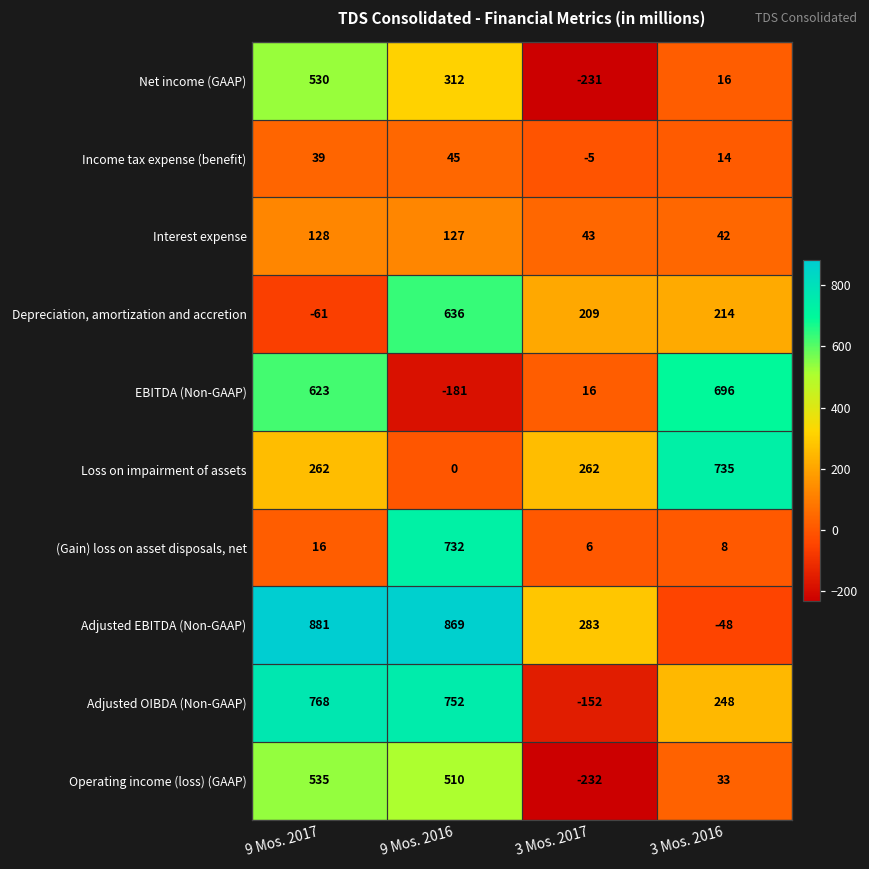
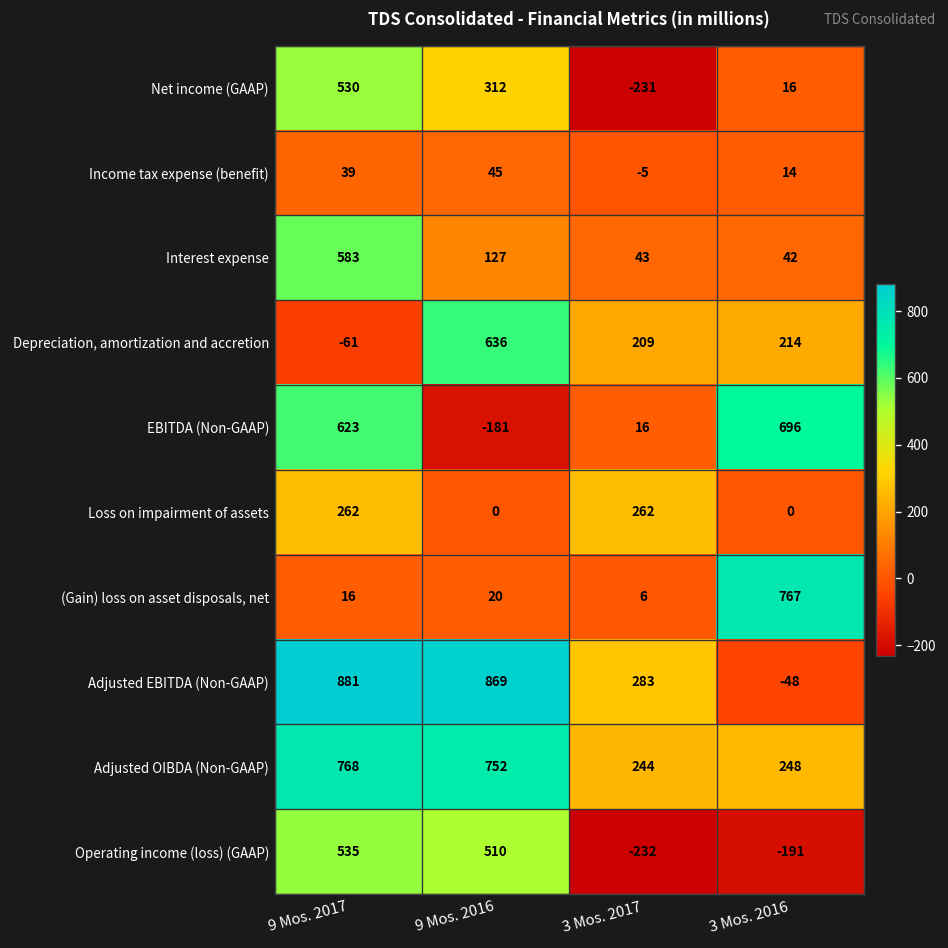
Interest expense, 9 Mos. 2017: 128 -> 583
Loss on impairment of assets, 3 Mos. 2016: 735 -> 0
(Gain) loss on asset disposals, net, 9 Mos. 2016: 732 -> 20
(Gain) loss on asset disposals, net, 3 Mos. 2016: 8 -> 767
Adjusted OIBDA (Non-GAAP), 3 Mos. 2017: -152 -> 244
Operating income (loss) (GAAP), 3 Mos. 2016: 33 -> -191
